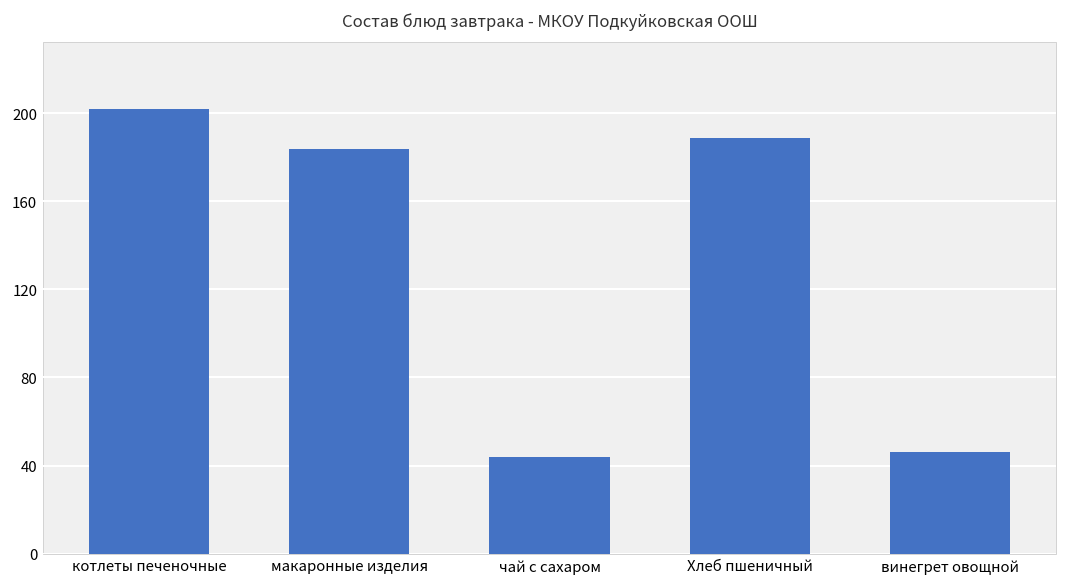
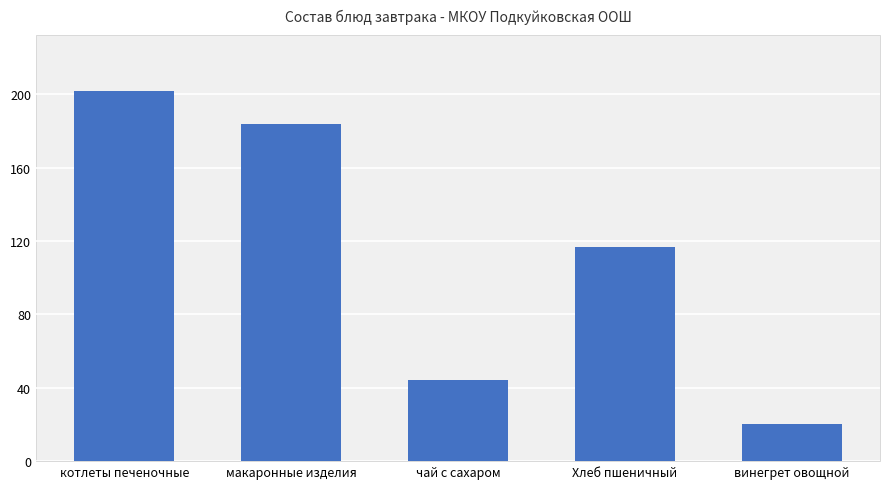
Хлеб пшеничный: 189 -> 117
винегрет овощной: 46 -> 20
